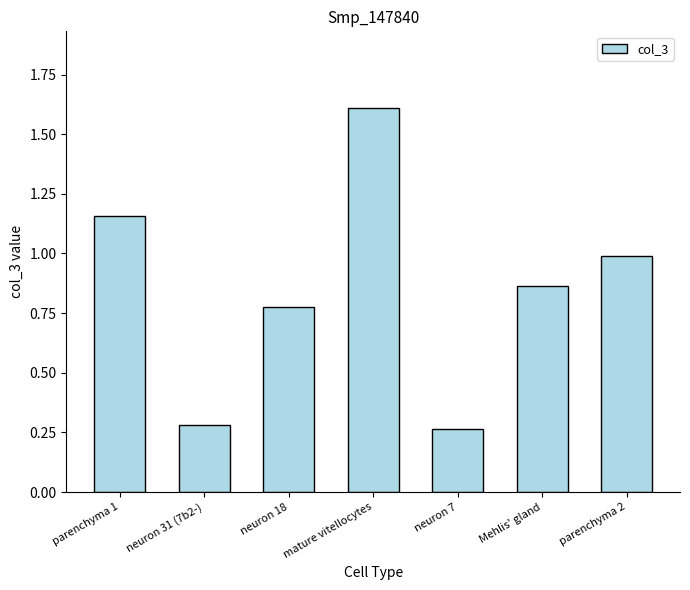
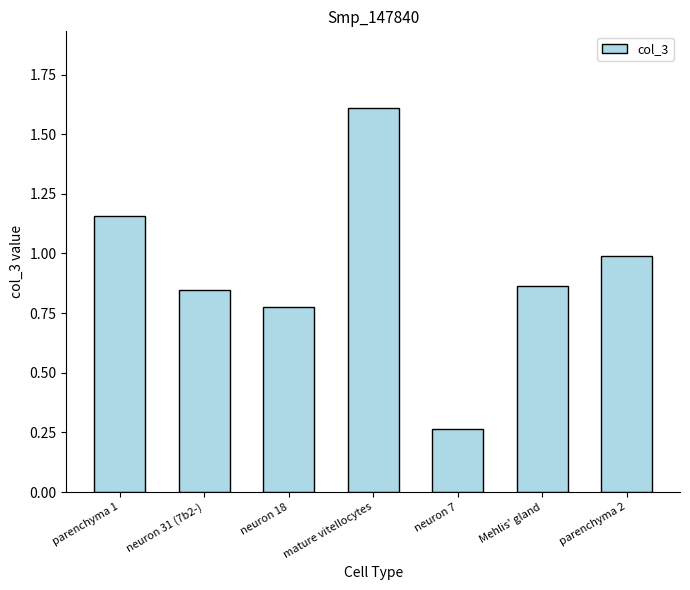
neuron 31 (7b2-): 0.28 -> 0.85
